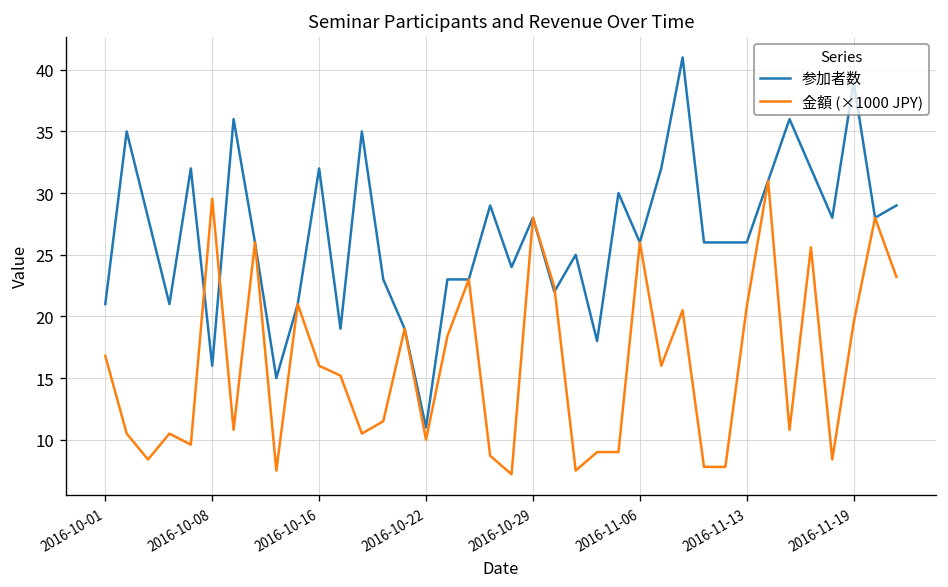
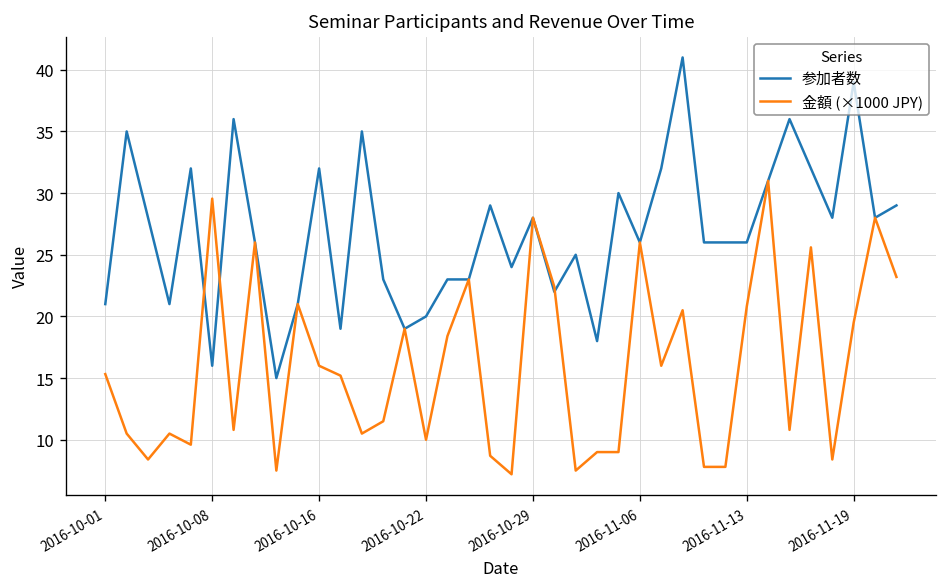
金額 (×1000 JPY), 2016-10-01: 16.8 -> 15.3
参加者数, 2016-10-22: 11 -> 20
